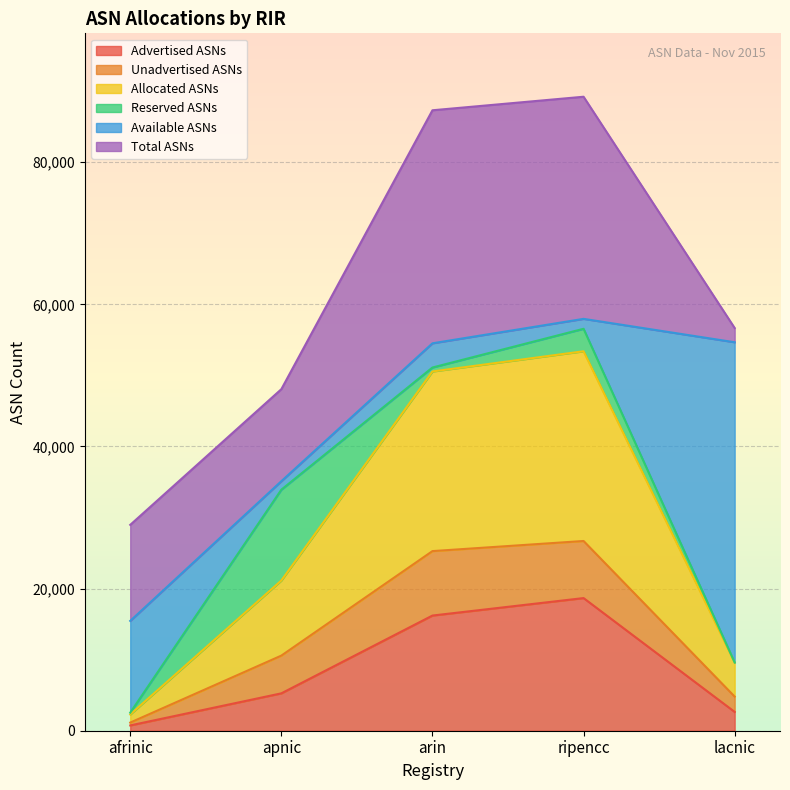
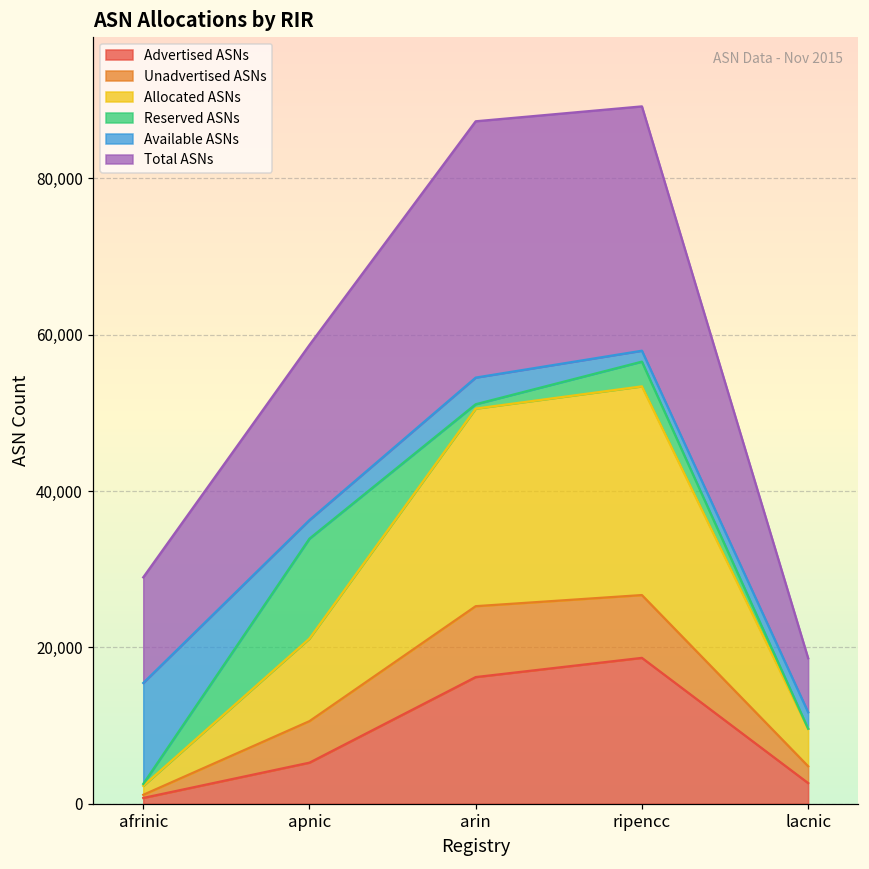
Available ASNs, apnic: 1,000 -> 2,000
Total ASNs, apnic: 13,000 -> 22,000
Available ASNs, lacnic: 45,000 -> 2,000
Total ASNs, lacnic: 2,000 -> 7,000
